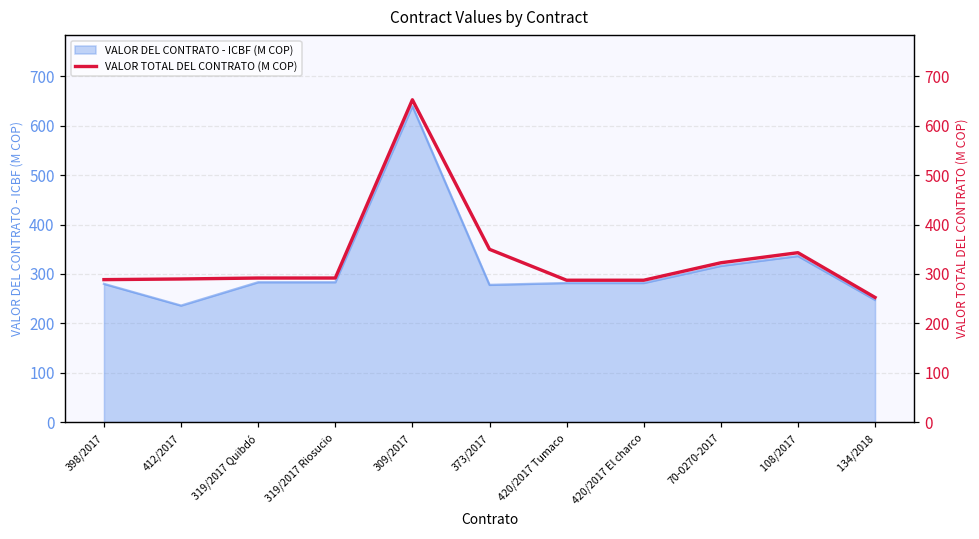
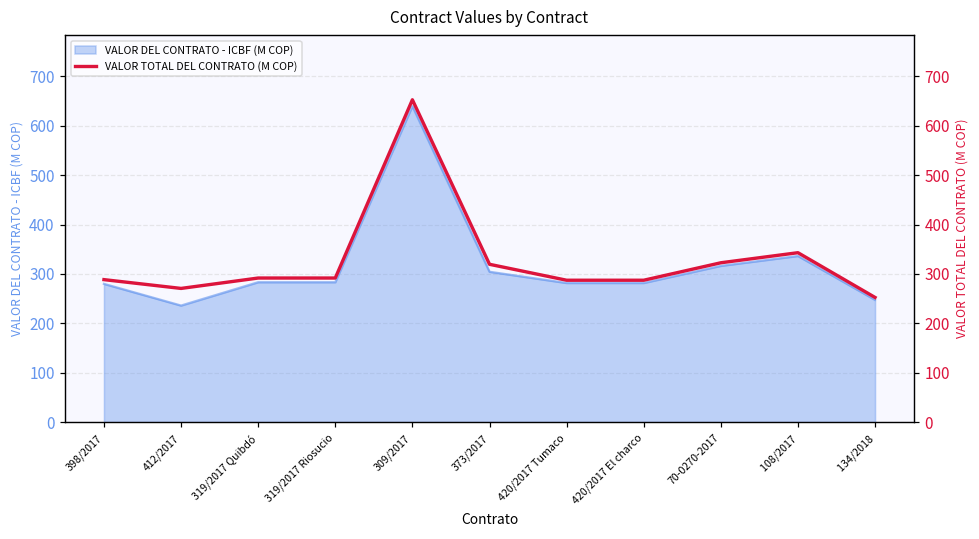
VALOR DEL CONTRATO - ICBF (M COP), 373/2017: 280 -> 300
VALOR TOTAL DEL CONTRATO (M COP), 412/2017: 290 -> 270
VALOR TOTAL DEL CONTRATO (M COP), 373/2017: 350 -> 320
